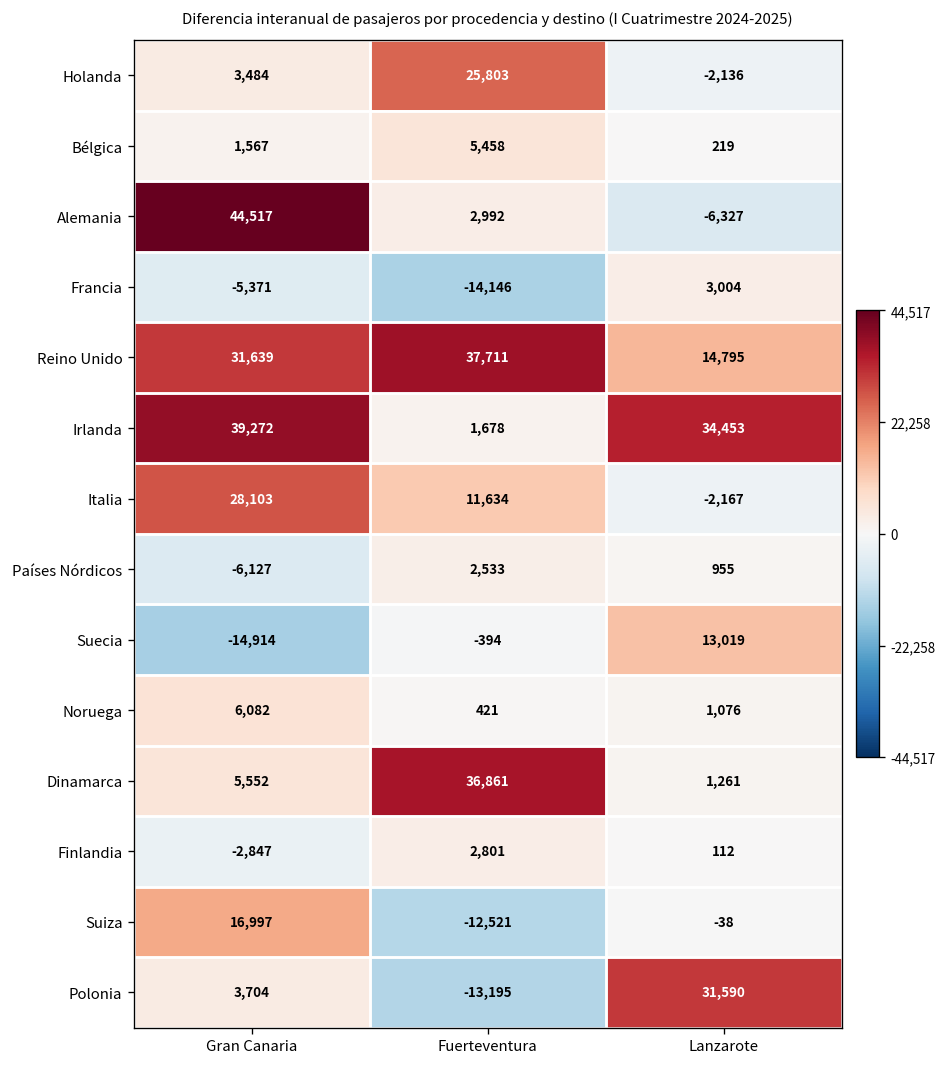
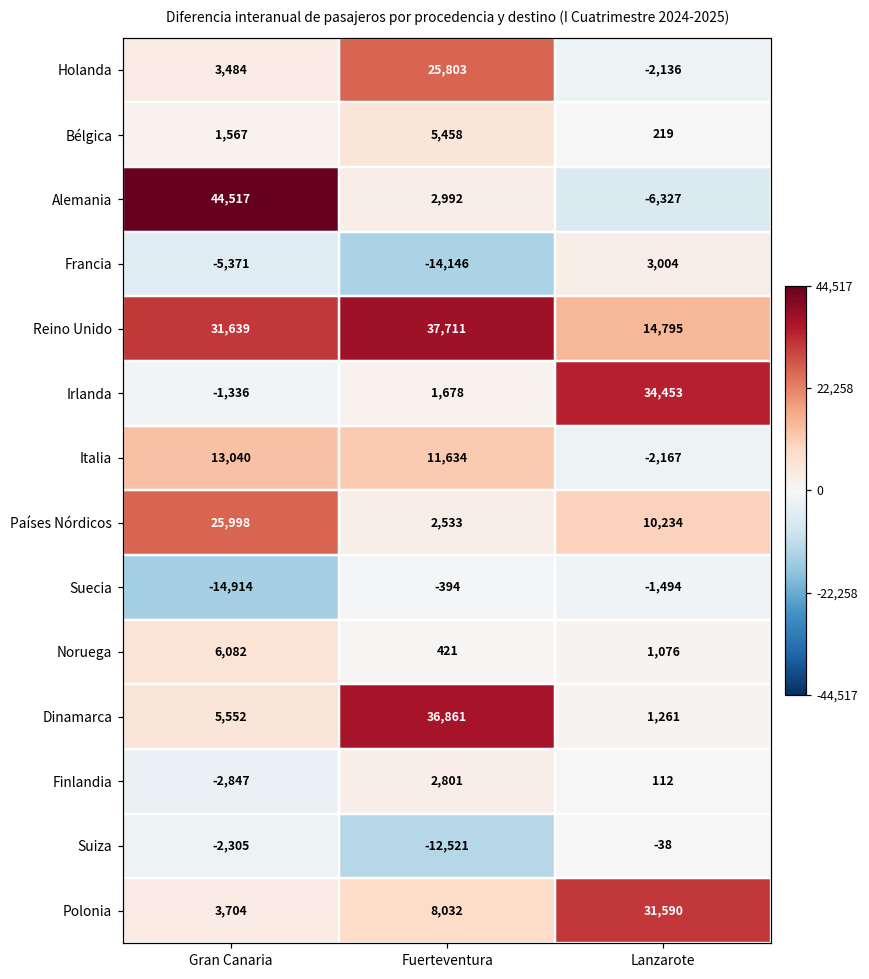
Irlanda, Gran Canaria: 39,272 -> -1,336
Italia, Gran Canaria: 28,103 -> 13,040
Países Nórdicos, Gran Canaria: -6,127 -> 25,998
Países Nórdicos, Lanzarote: 955 -> 10,234
Suecia, Lanzarote: 13,019 -> -1,494
Suiza, Gran Canaria: 16,997 -> -2,305
Polonia, Fuerteventura: -13,195 -> 8,032
